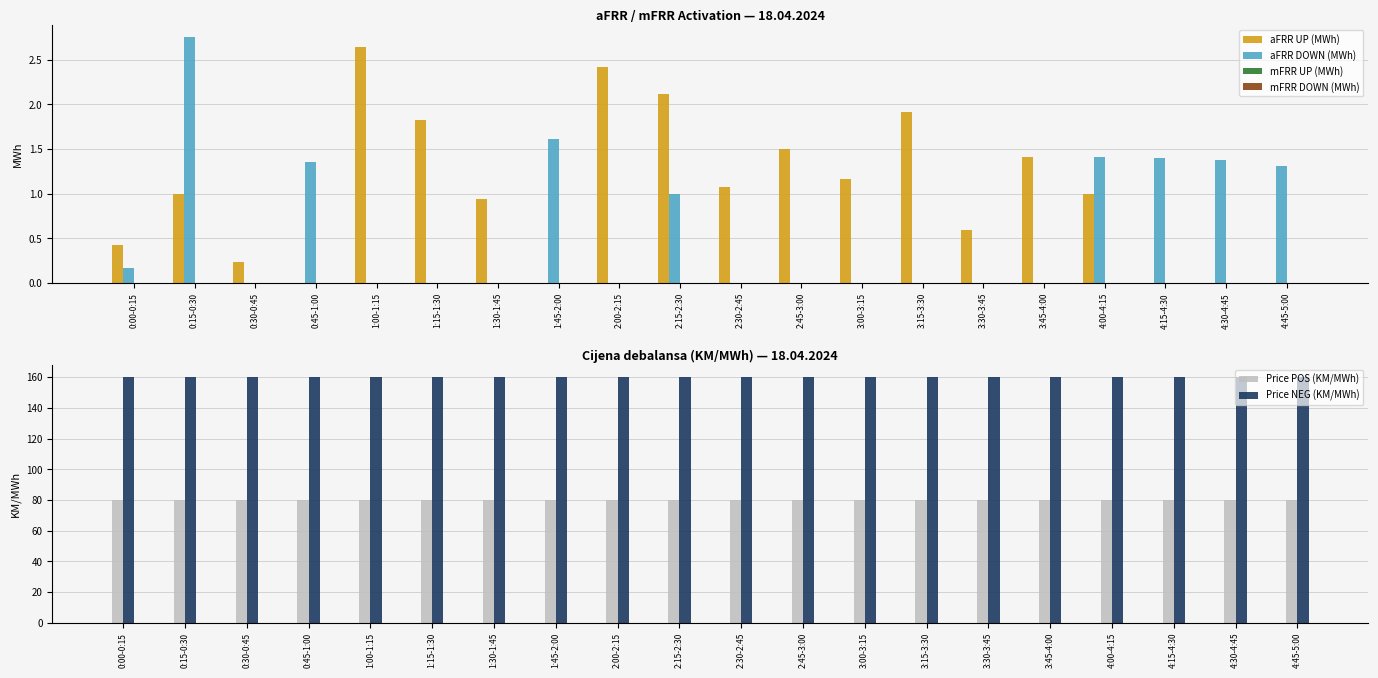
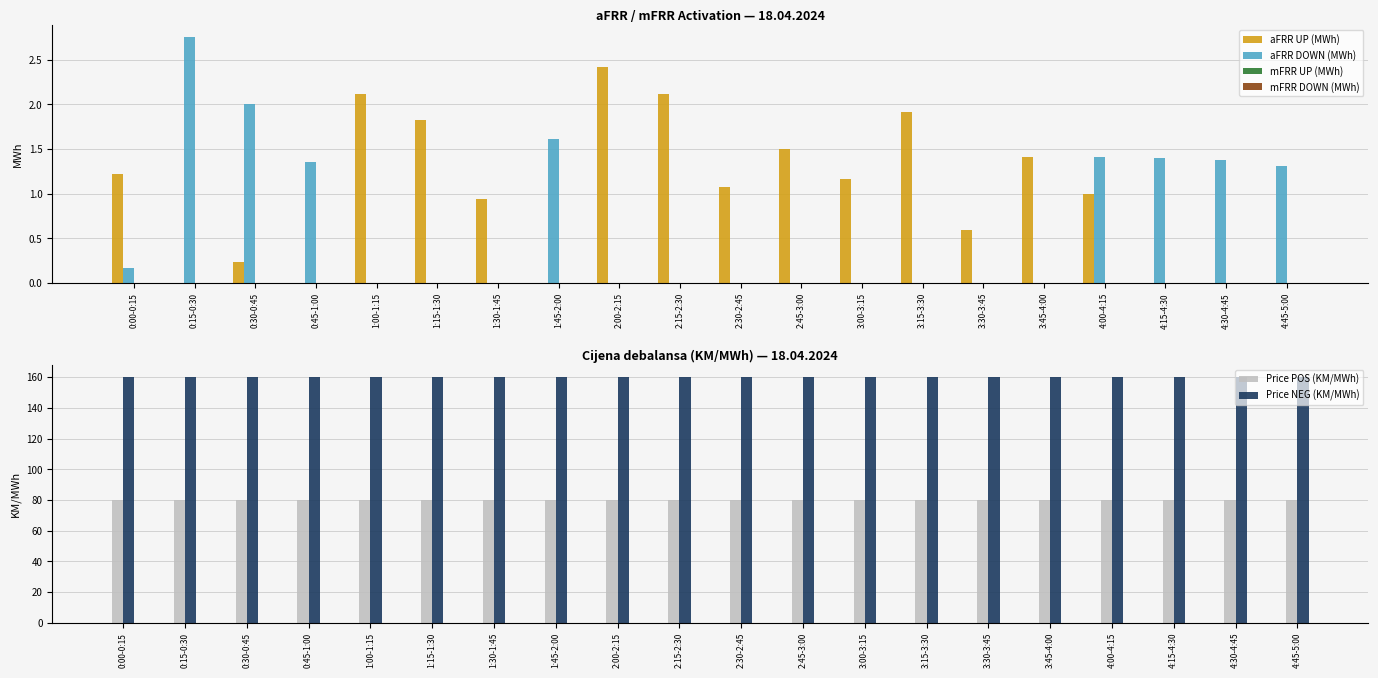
aFRR / mFRR Activation — 18.04.2024, aFRR UP (MWh), 0:00-0:15: 0.4 -> 1.2
aFRR / mFRR Activation — 18.04.2024, aFRR UP (MWh), 0:15-0:30: 1 -> 0
aFRR / mFRR Activation — 18.04.2024, aFRR DOWN (MWh), 0:30-0:45: 0 -> 2
aFRR / mFRR Activation — 18.04.2024, aFRR UP (MWh), 1:00-1:15: 2.6 -> 2.1
aFRR / mFRR Activation — 18.04.2024, aFRR DOWN (MWh), 2:15-2:30: 1 -> 0
